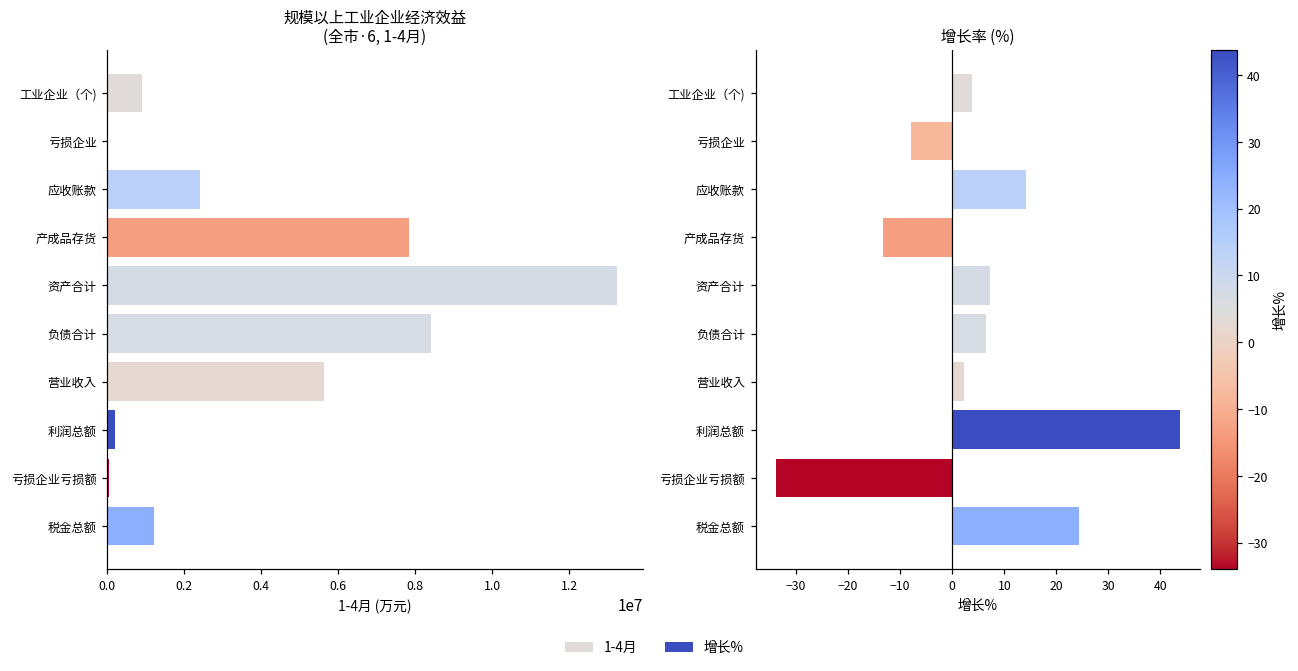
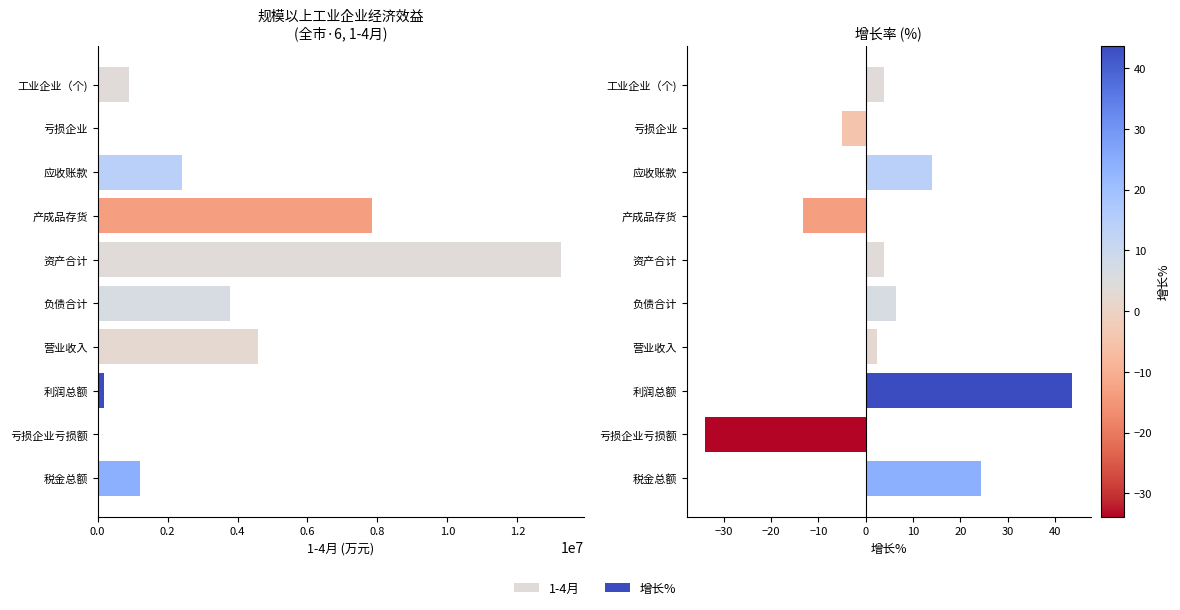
规模以上工业企业经济效益 (全市·6, 1-4月), 负债合计: 8400000 -> 3800000
规模以上工业企业经济效益 (全市·6, 1-4月), 营业收入: 5600000 -> 4600000
增长率 (%), 亏损企业: -8 -> -5
增长率 (%), 资产合计: 7 -> 4
